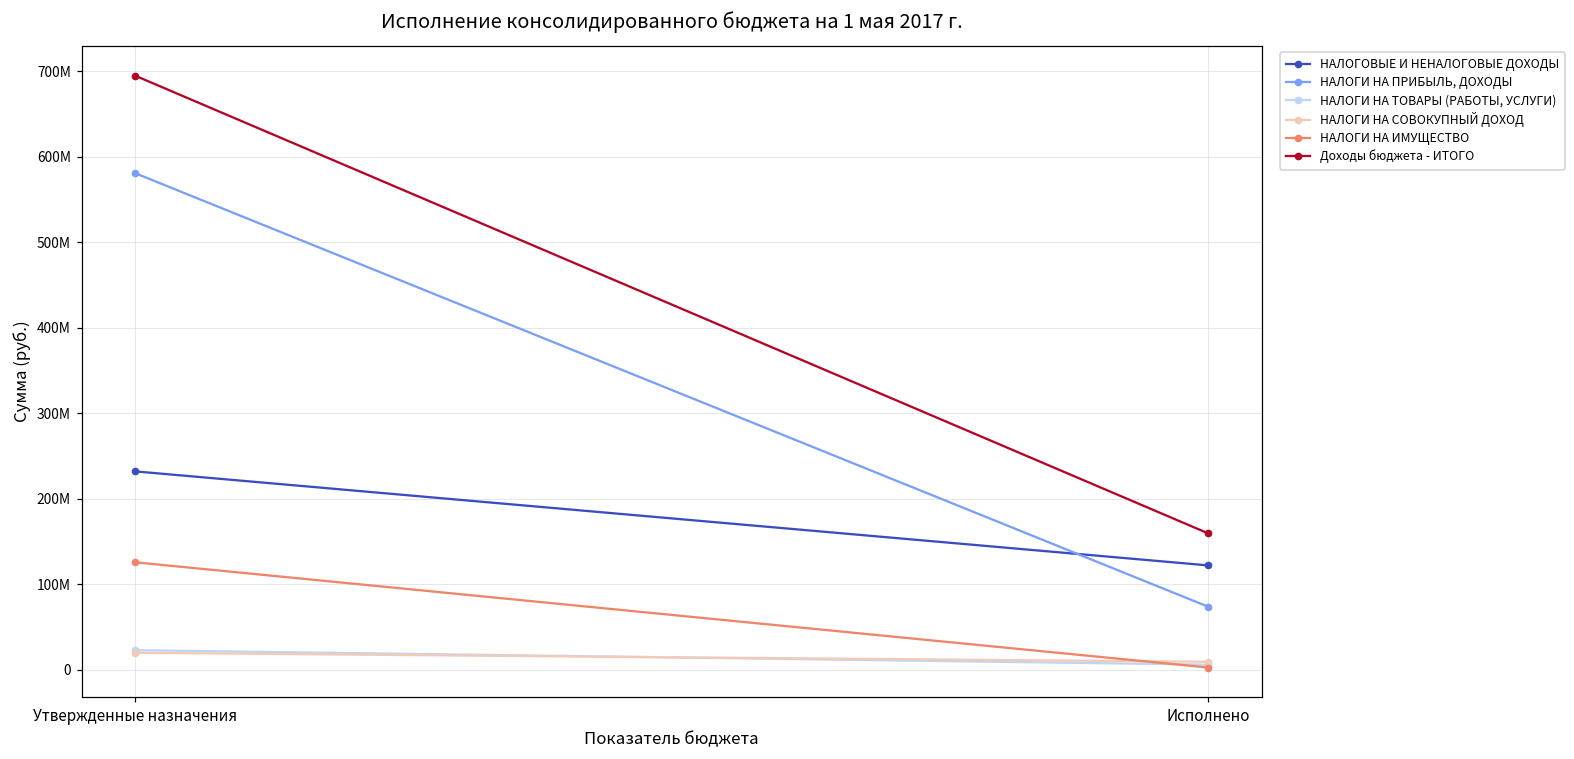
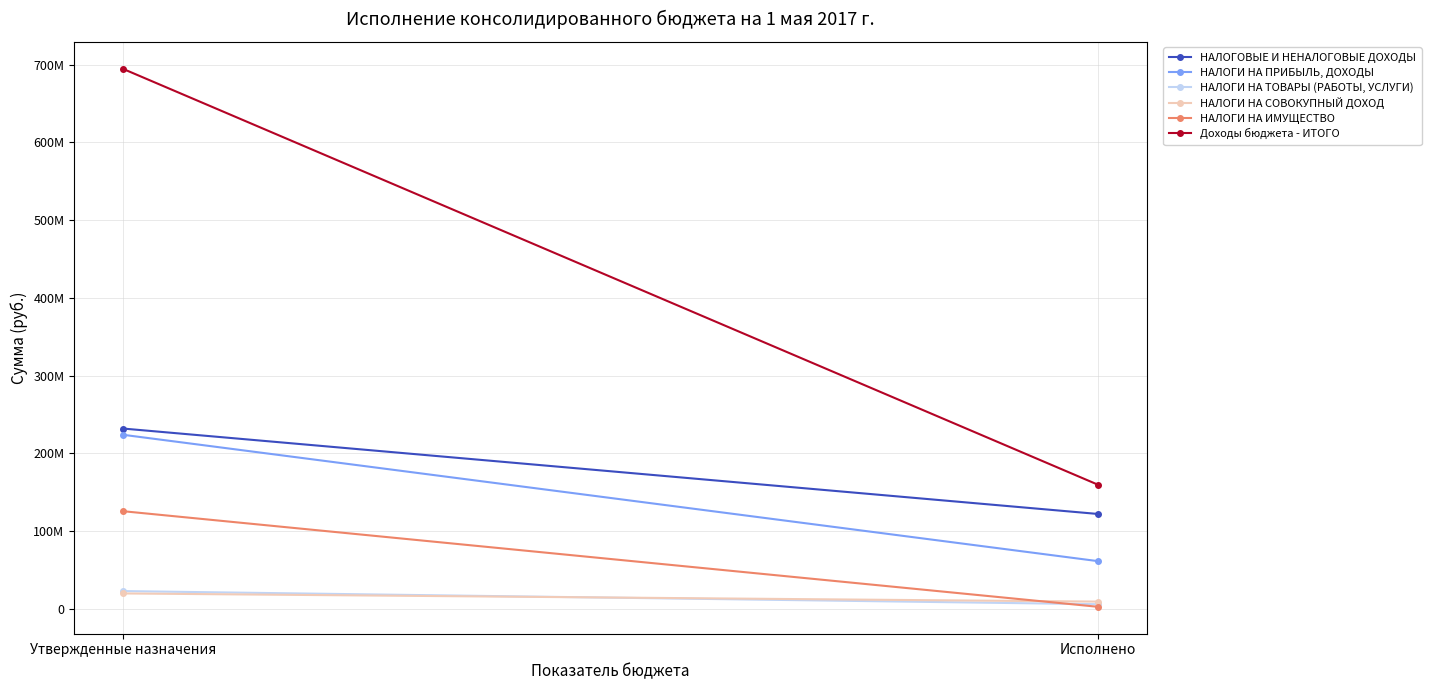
НАЛОГИ НА ПРИБЫЛЬ, ДОХОДЫ, Утвержденные назначения: 580000000 -> 220000000
НАЛОГИ НА ПРИБЫЛЬ, ДОХОДЫ, Исполнено: 70000000 -> 60000000
